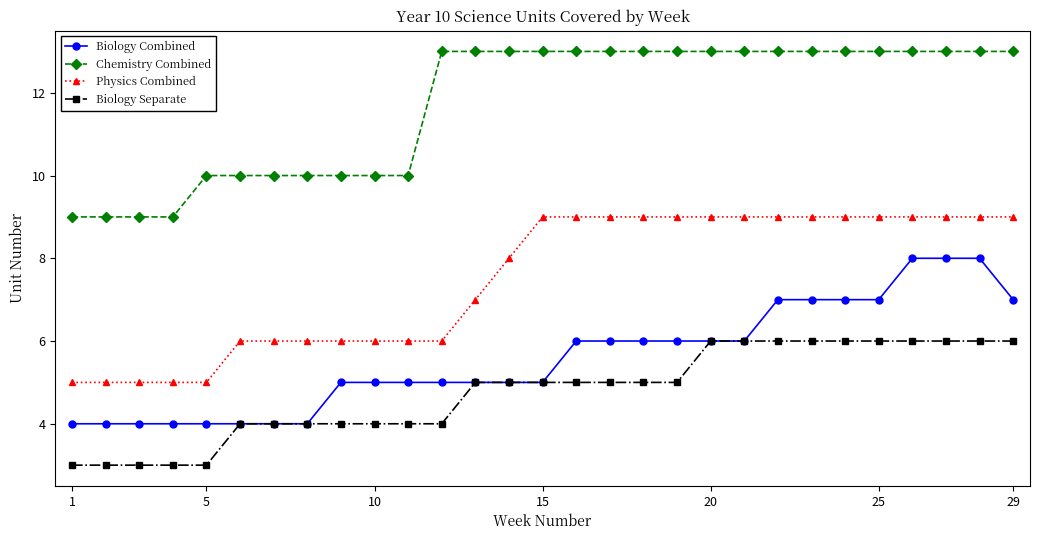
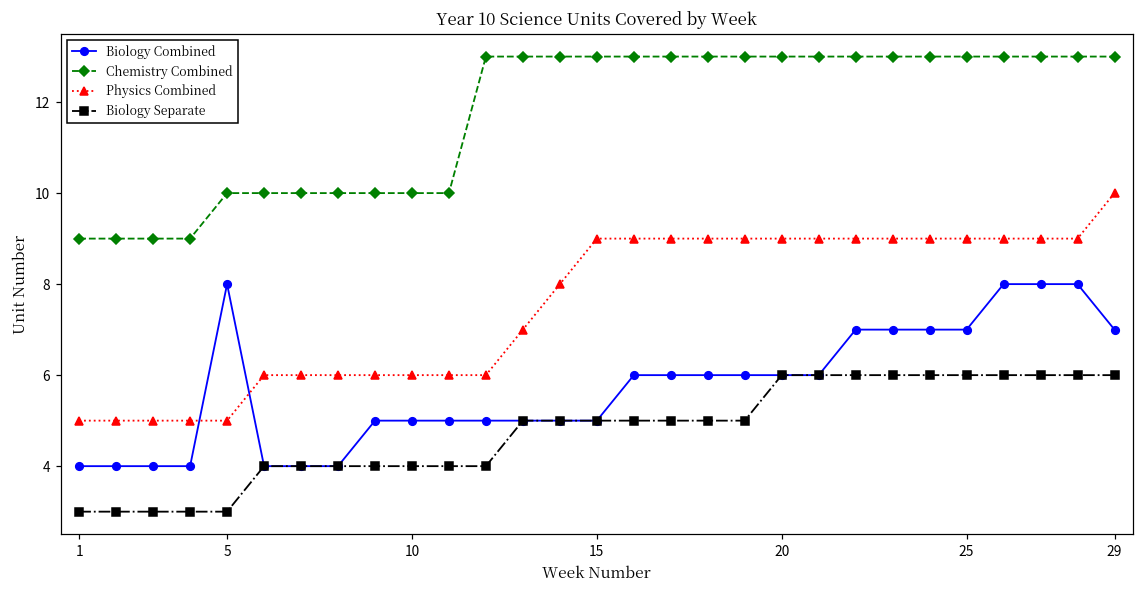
Biology Combined, 5: 4 -> 8
Physics Combined, 29: 9 -> 10
